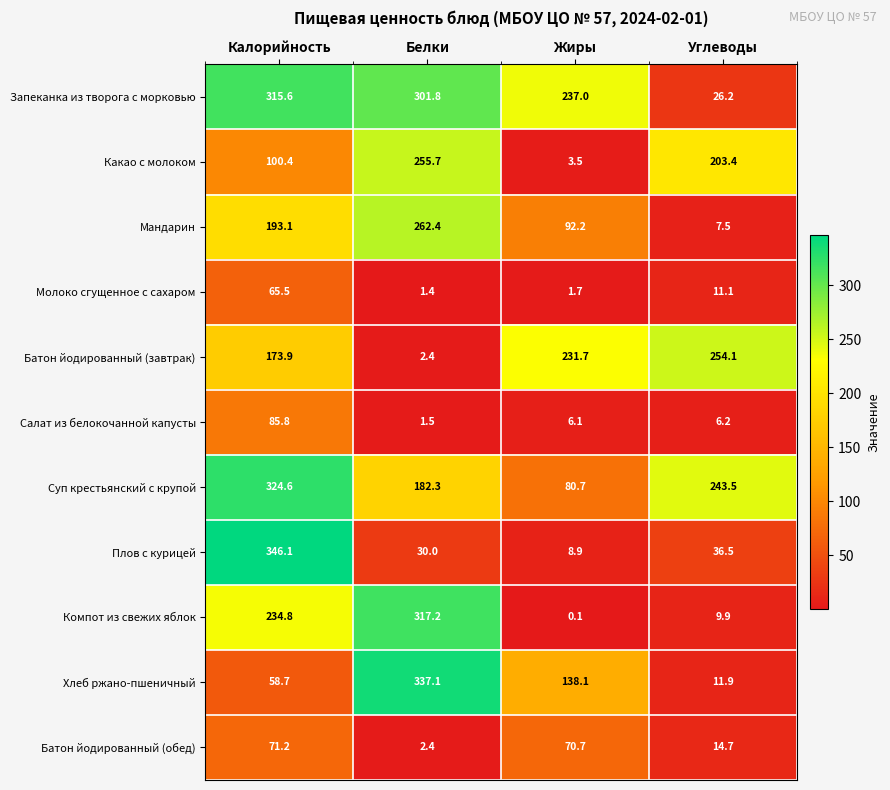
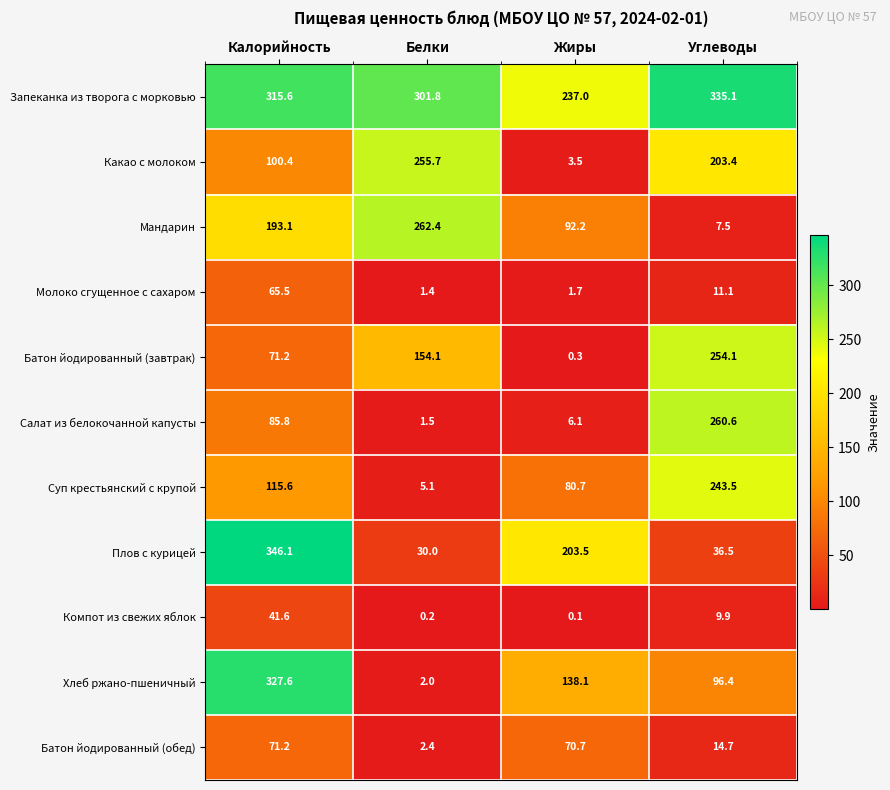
Запеканка из творога с морковью, Углеводы: 26.2 -> 335.1
Батон йодированный (завтрак), Калорийность: 173.9 -> 71.2
Батон йодированный (завтрак), Белки: 2.4 -> 154.1
Батон йодированный (завтрак), Жиры: 231.7 -> 0.3
Салат из белокочанной капусты, Углеводы: 6.2 -> 260.6
Суп крестьянский с крупой, Калорийность: 324.6 -> 115.6
Суп крестьянский с крупой, Белки: 182.3 -> 5.1
Плов с курицей, Жиры: 8.9 -> 203.5
Компот из свежих яблок, Калорийность: 234.8 -> 41.6
Компот из свежих яблок, Белки: 317.2 -> 0.2
Хлеб ржано-пшеничный, Калорийность: 58.7 -> 327.6
Хлеб ржано-пшеничный, Белки: 337.1 -> 2.0
Хлеб ржано-пшеничный, Углеводы: 11.9 -> 96.4
